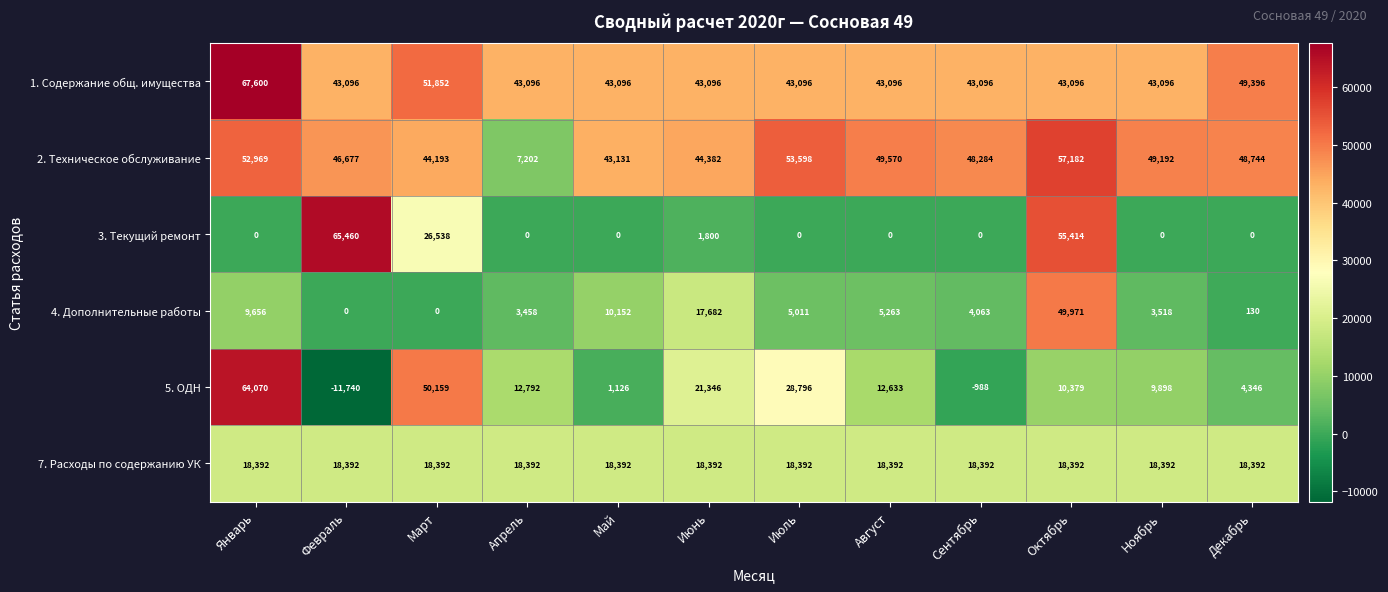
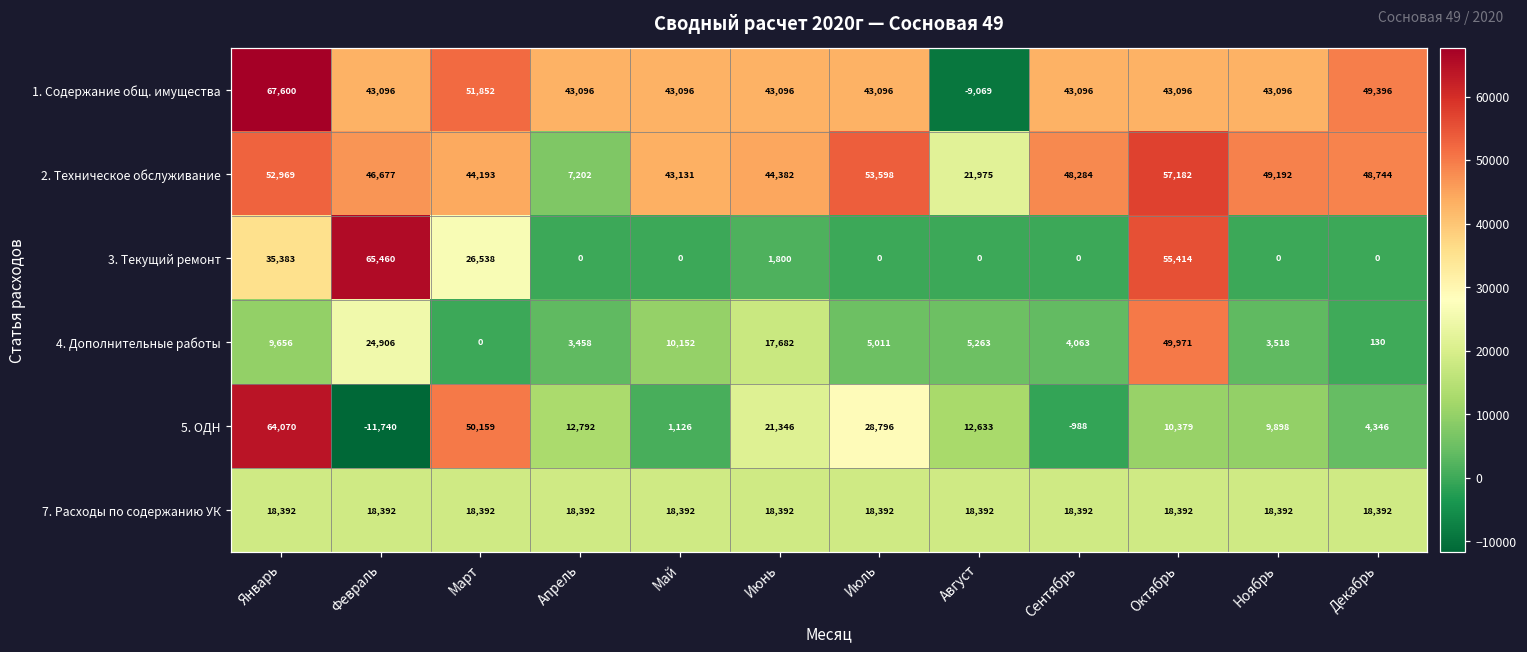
1. Содержание общ. имущества, Август: 43,096 -> -9,069
2. Техническое обслуживание, Август: 49,570 -> 21,975
3. Текущий ремонт, Январь: 0 -> 35,383
4. Дополнительные работы, Февраль: 0 -> 24,906
